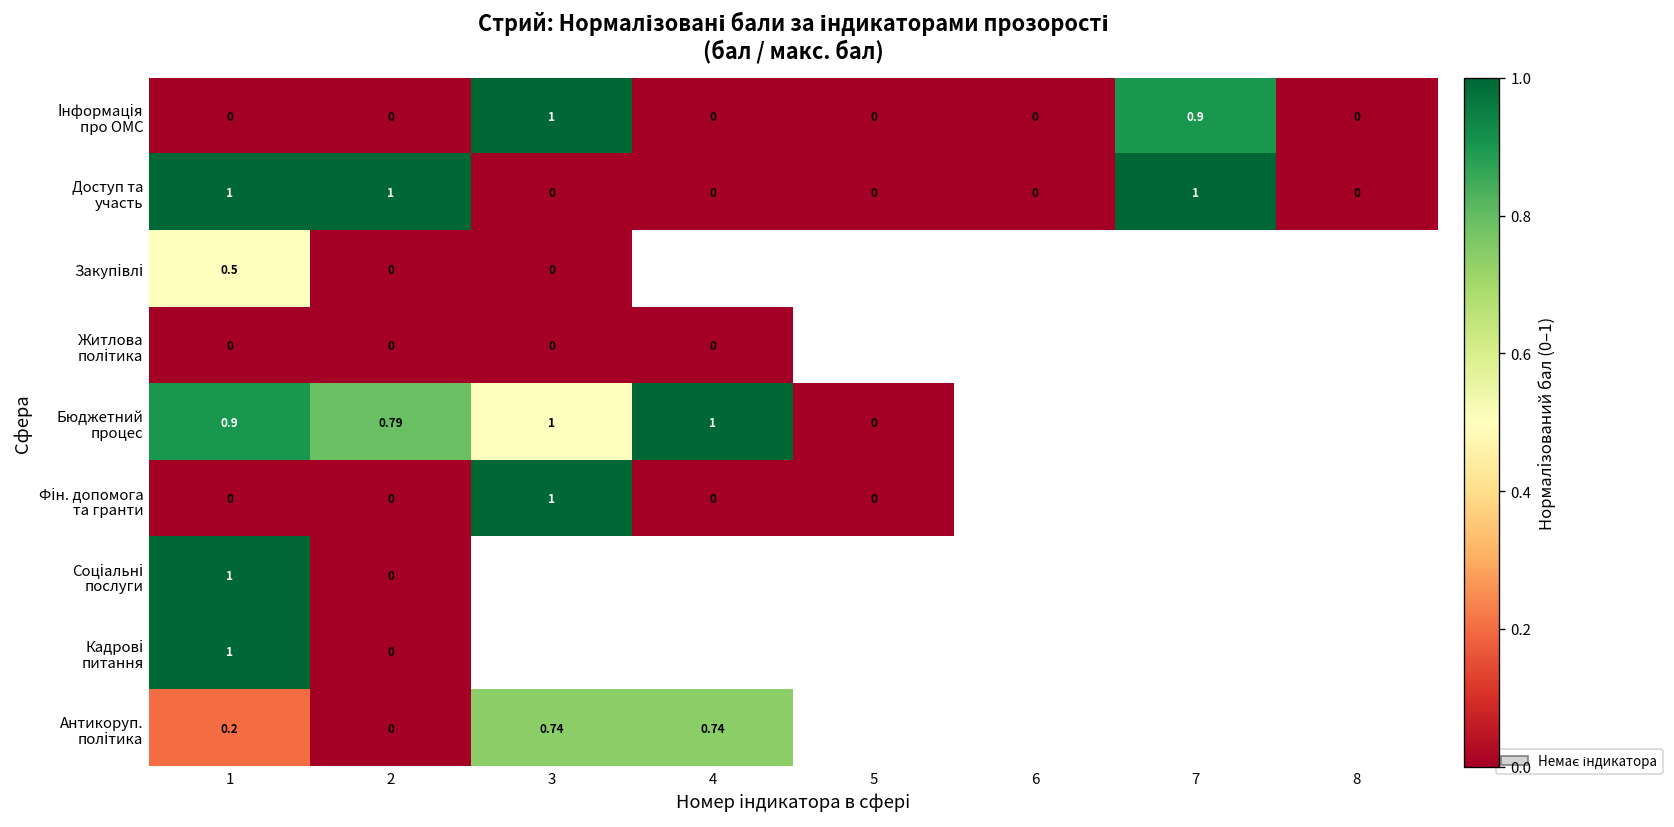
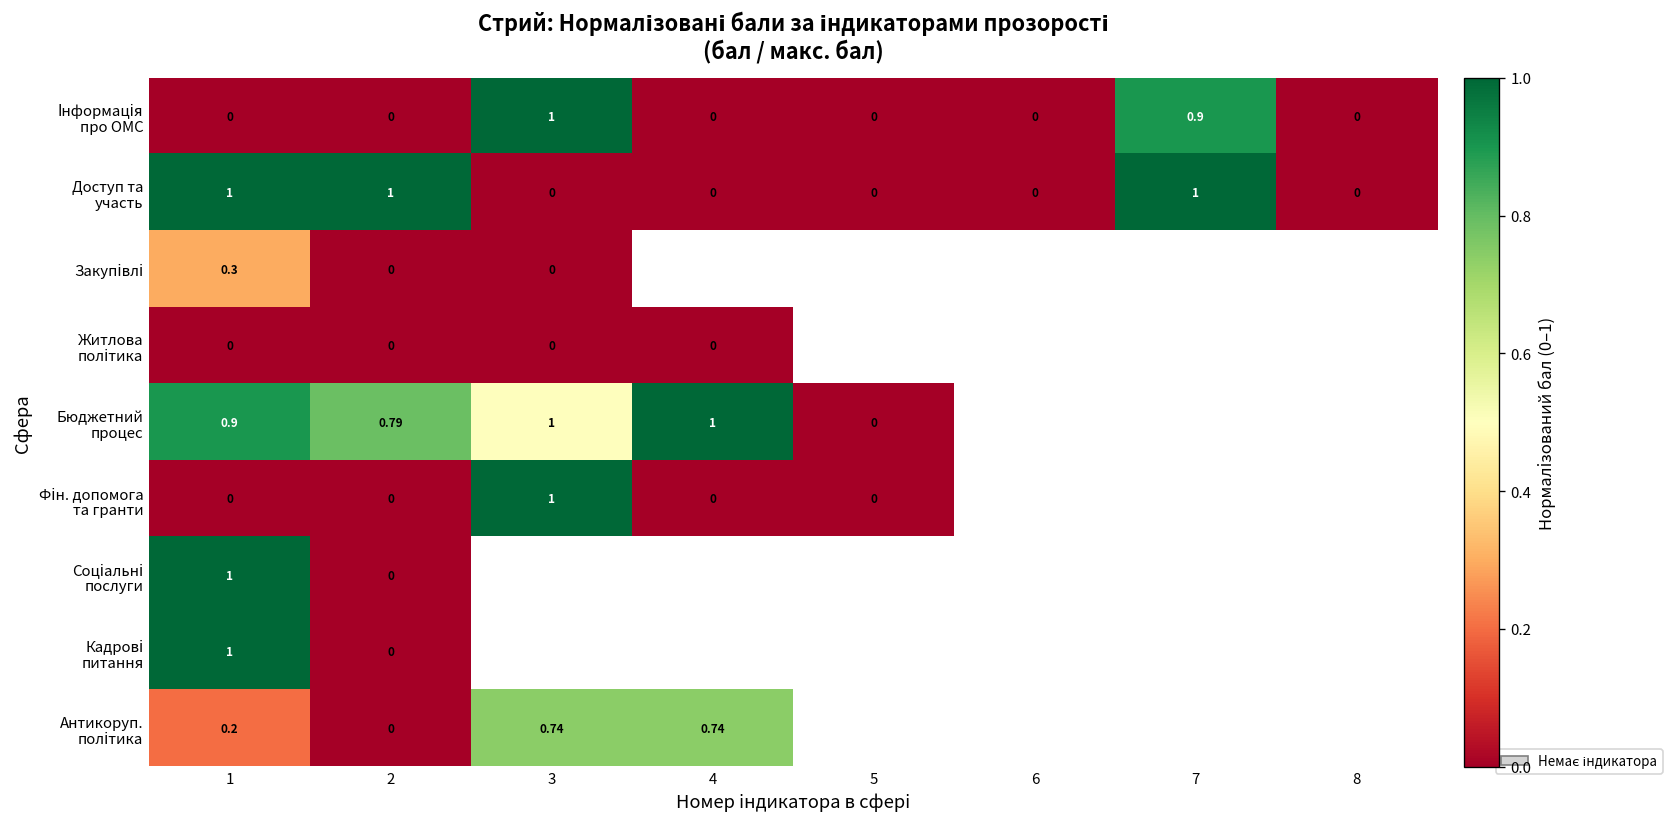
Закупівлі, 1: 0.5 -> 0.3
